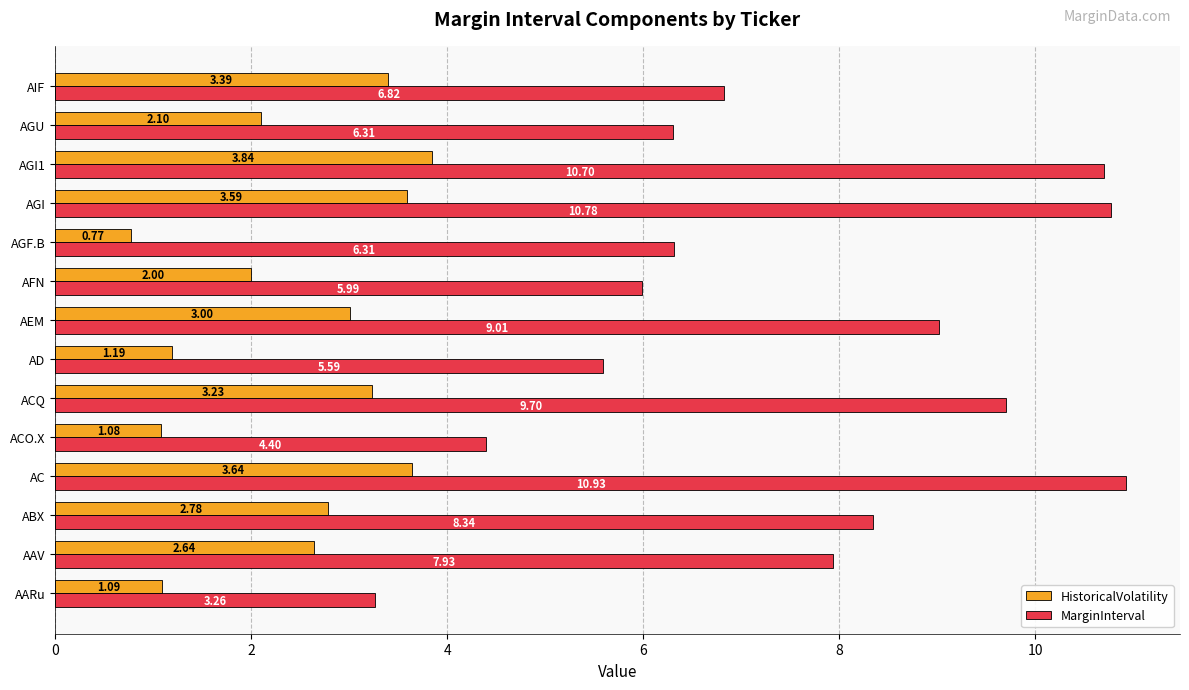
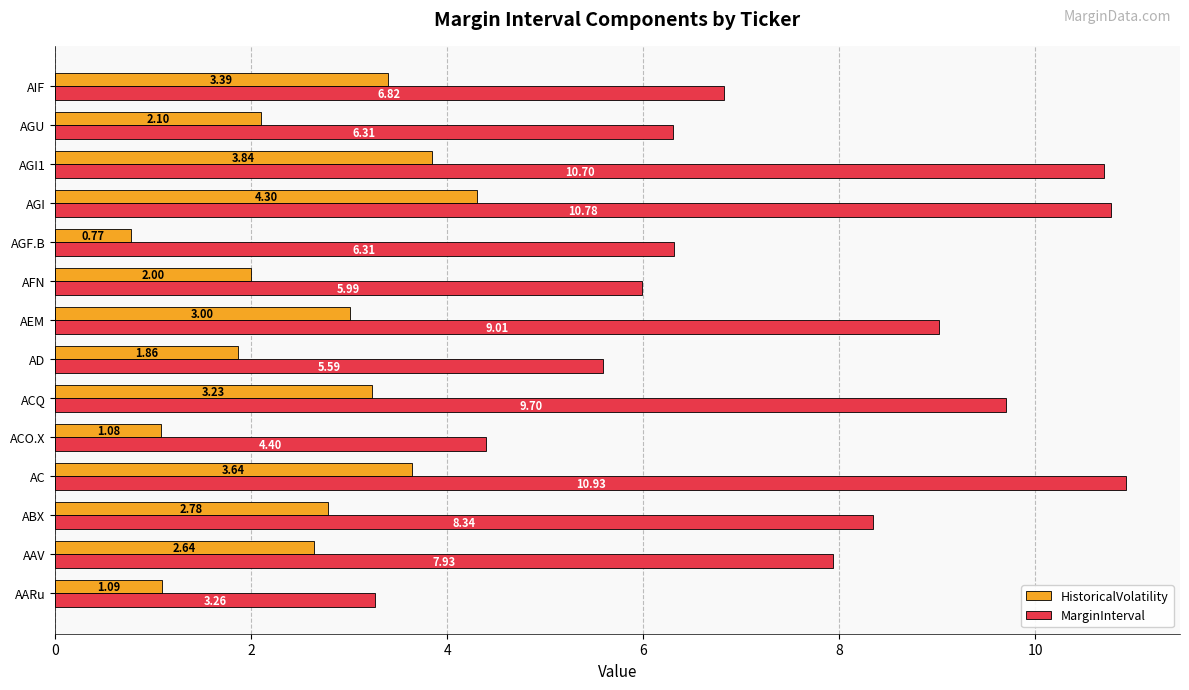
HistoricalVolatility, AGI: 3.59 -> 4.30
HistoricalVolatility, AD: 1.19 -> 1.86
